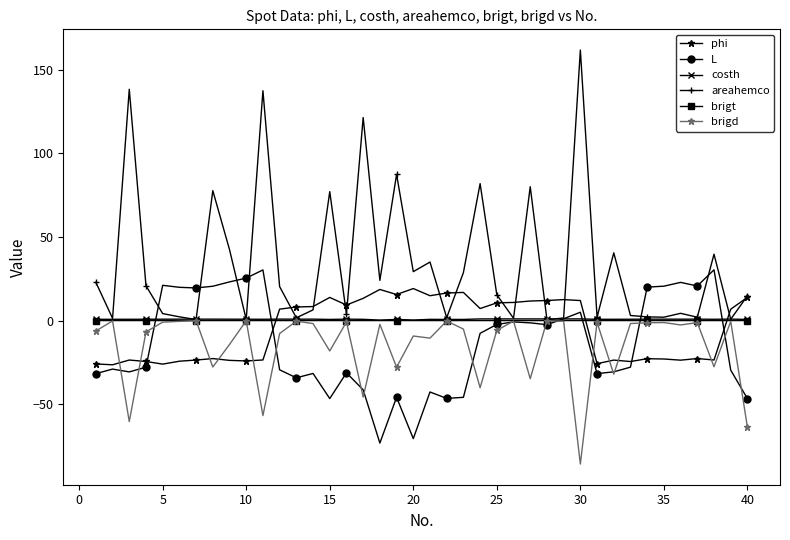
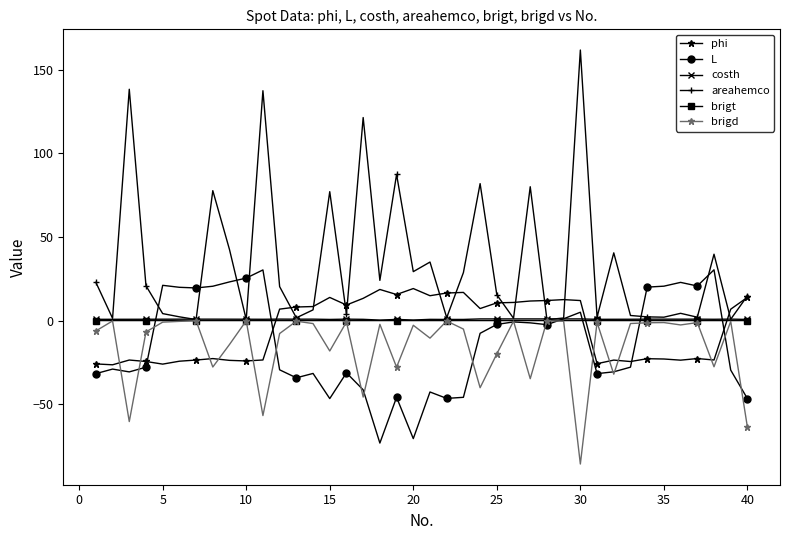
brigd, 20: -9 -> -3
brigd, 25: -6 -> -20
